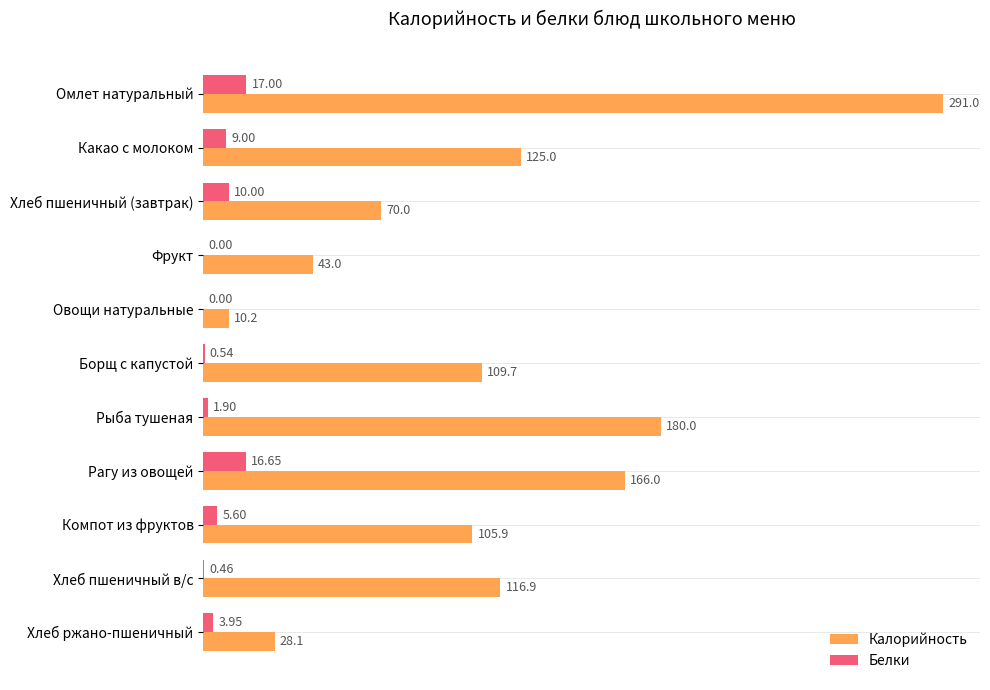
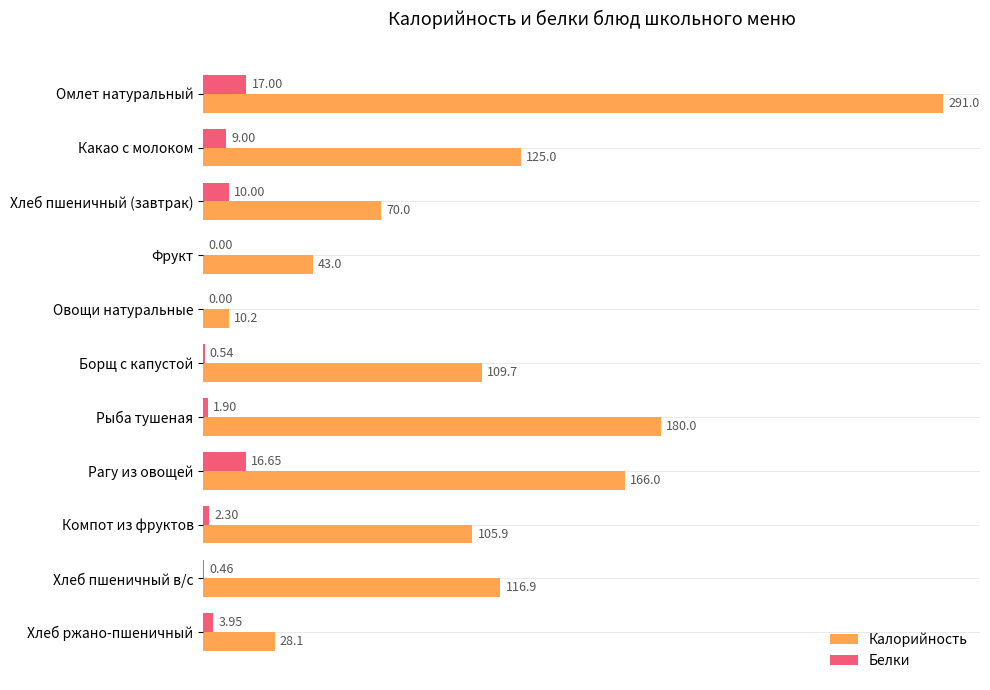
Белки, Компот из фруктов: 5.60 -> 2.30
